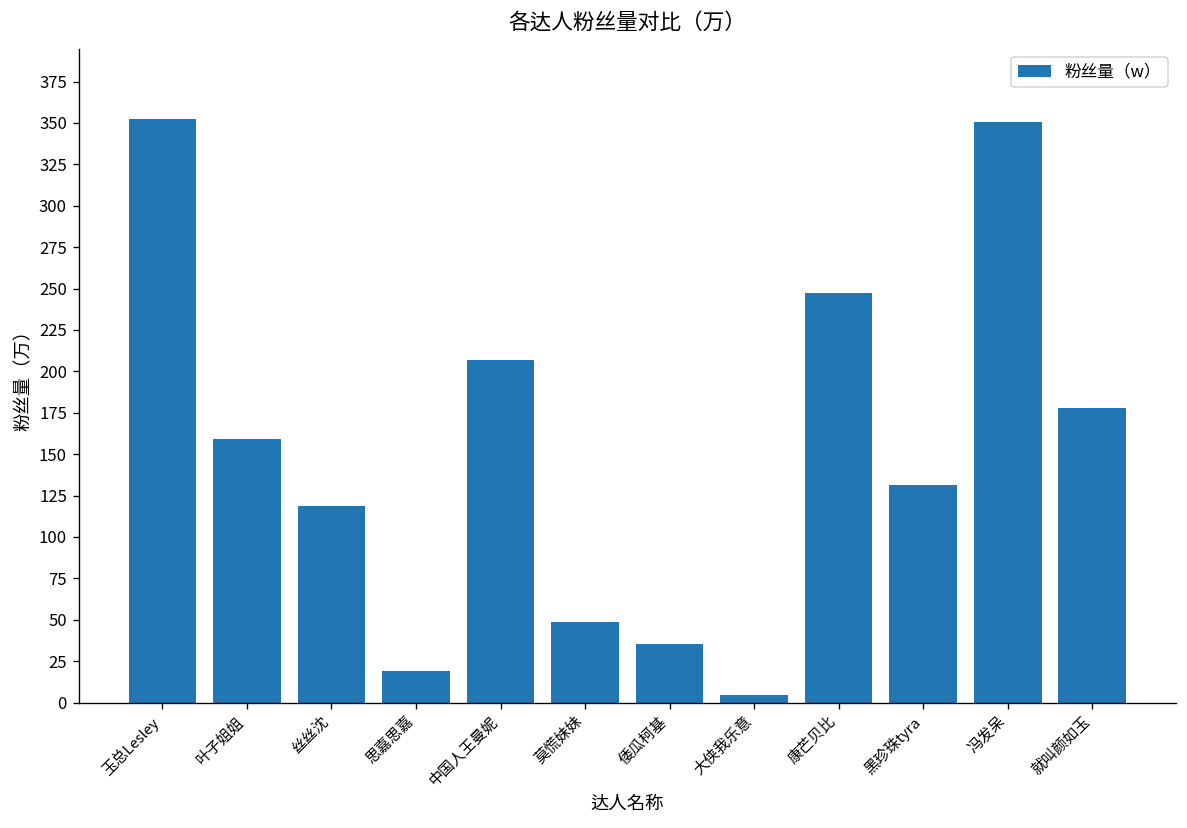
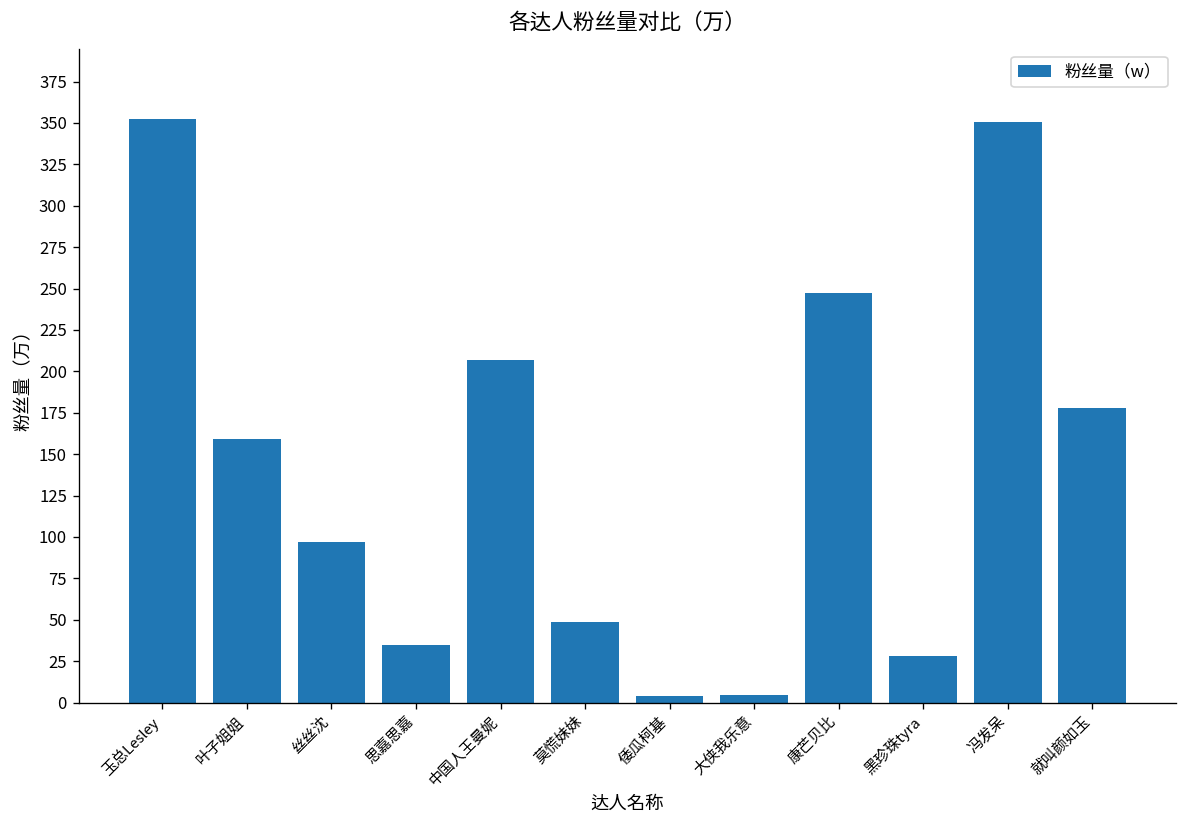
丝丝沈: 119 -> 97
思嘉思嘉: 19 -> 35
倭瓜柯基: 36 -> 4
黑珍珠tyra: 132 -> 28
